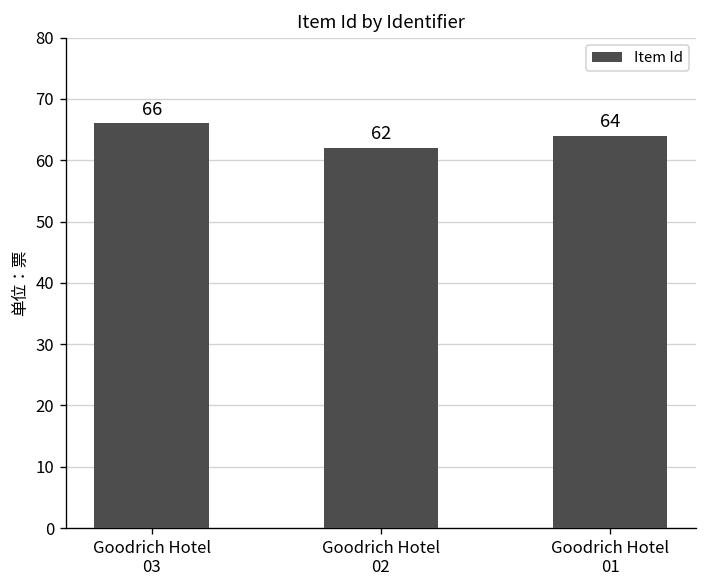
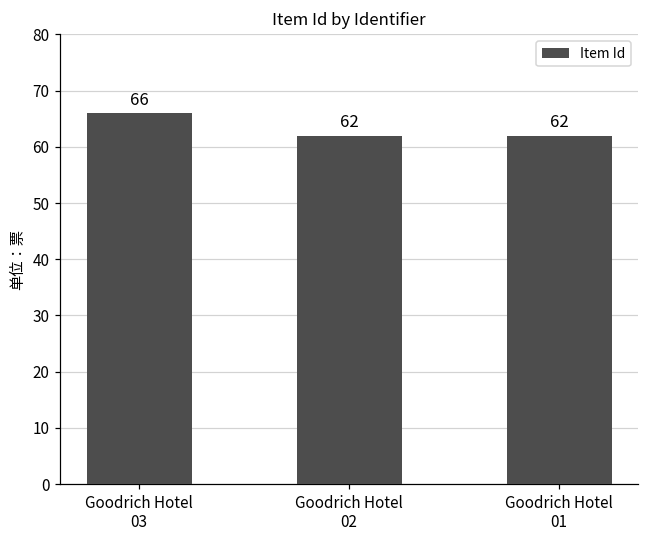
Goodrich Hotel 01: 64 -> 62
